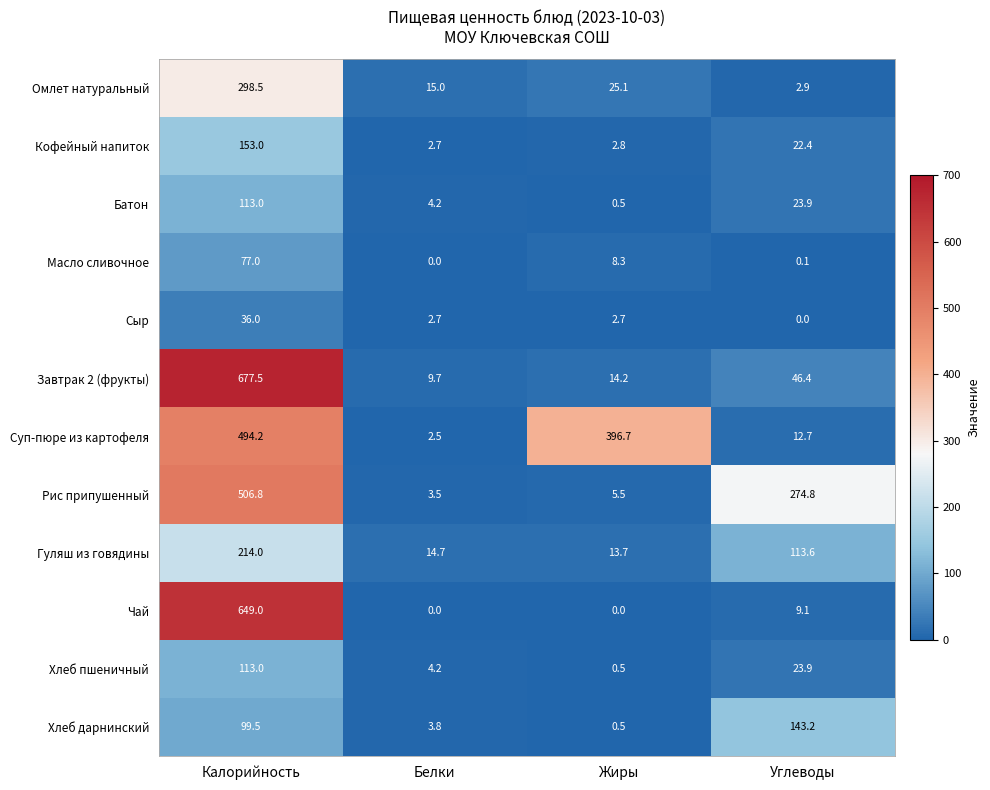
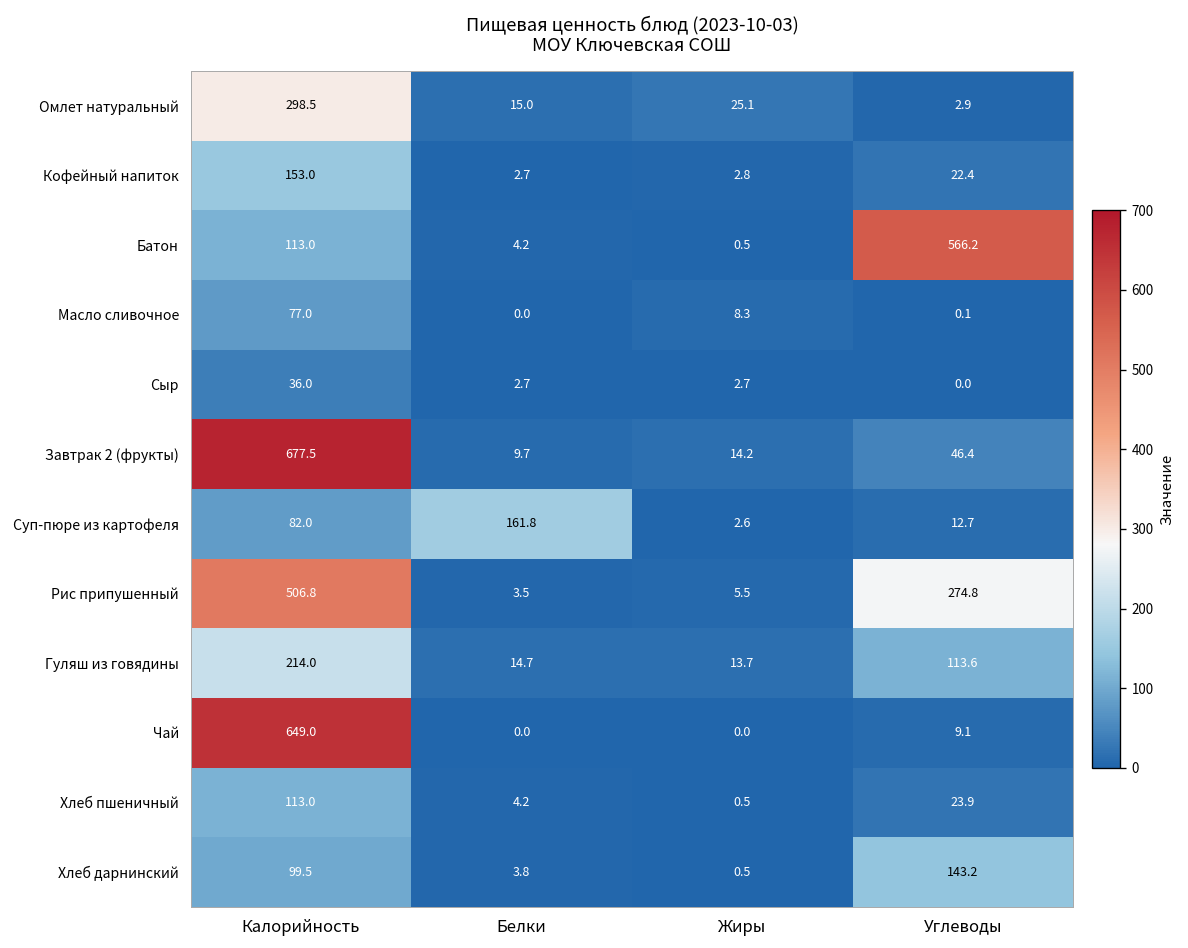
Батон, Углеводы: 23.9 -> 566.2
Суп-пюре из картофеля, Калорийность: 494.2 -> 82.0
Суп-пюре из картофеля, Белки: 2.5 -> 161.8
Суп-пюре из картофеля, Жиры: 396.7 -> 2.6
